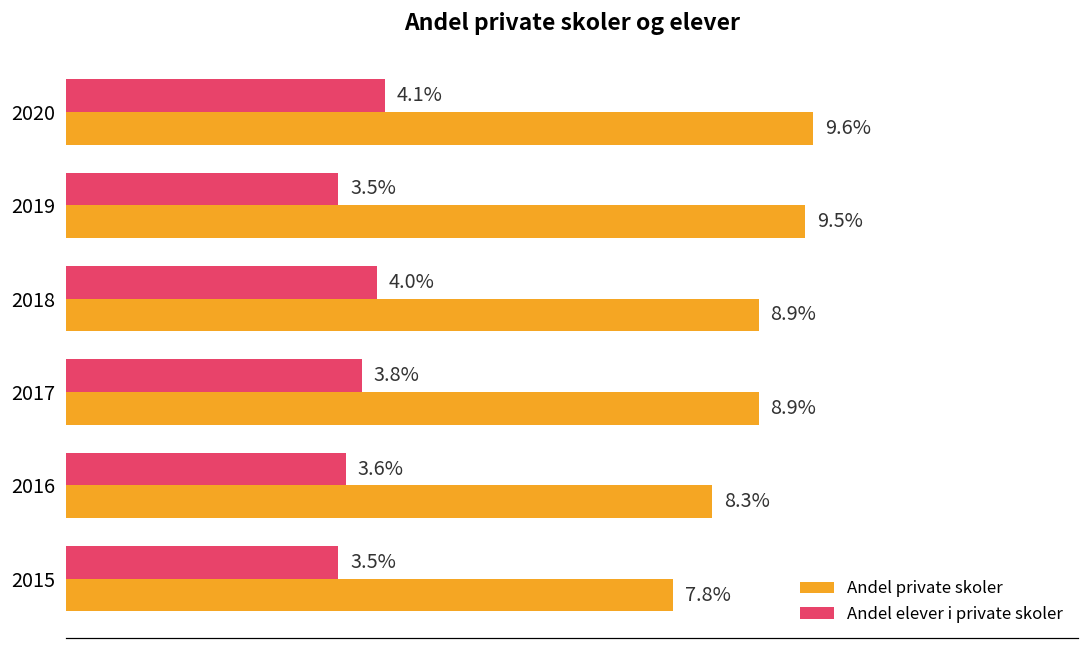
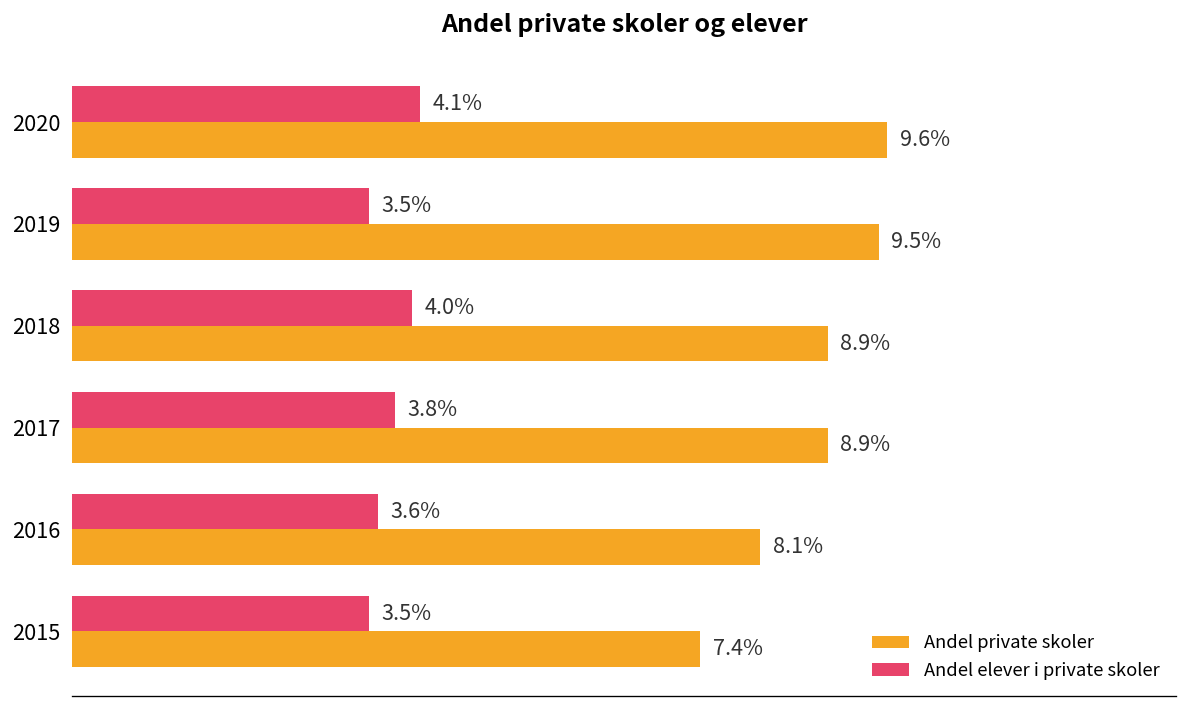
Andel private skoler, 2016: 8.3% -> 8.1%
Andel private skoler, 2015: 7.8% -> 7.4%
